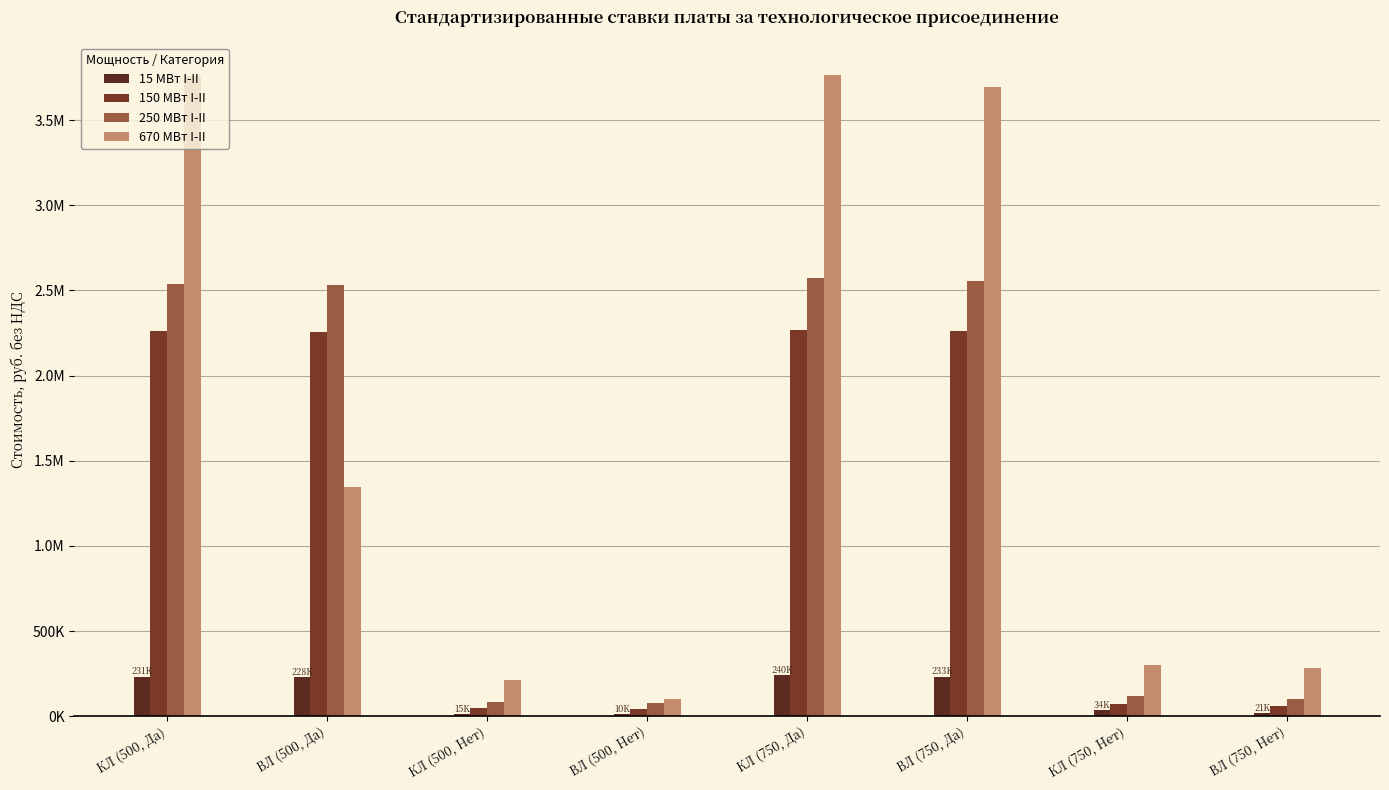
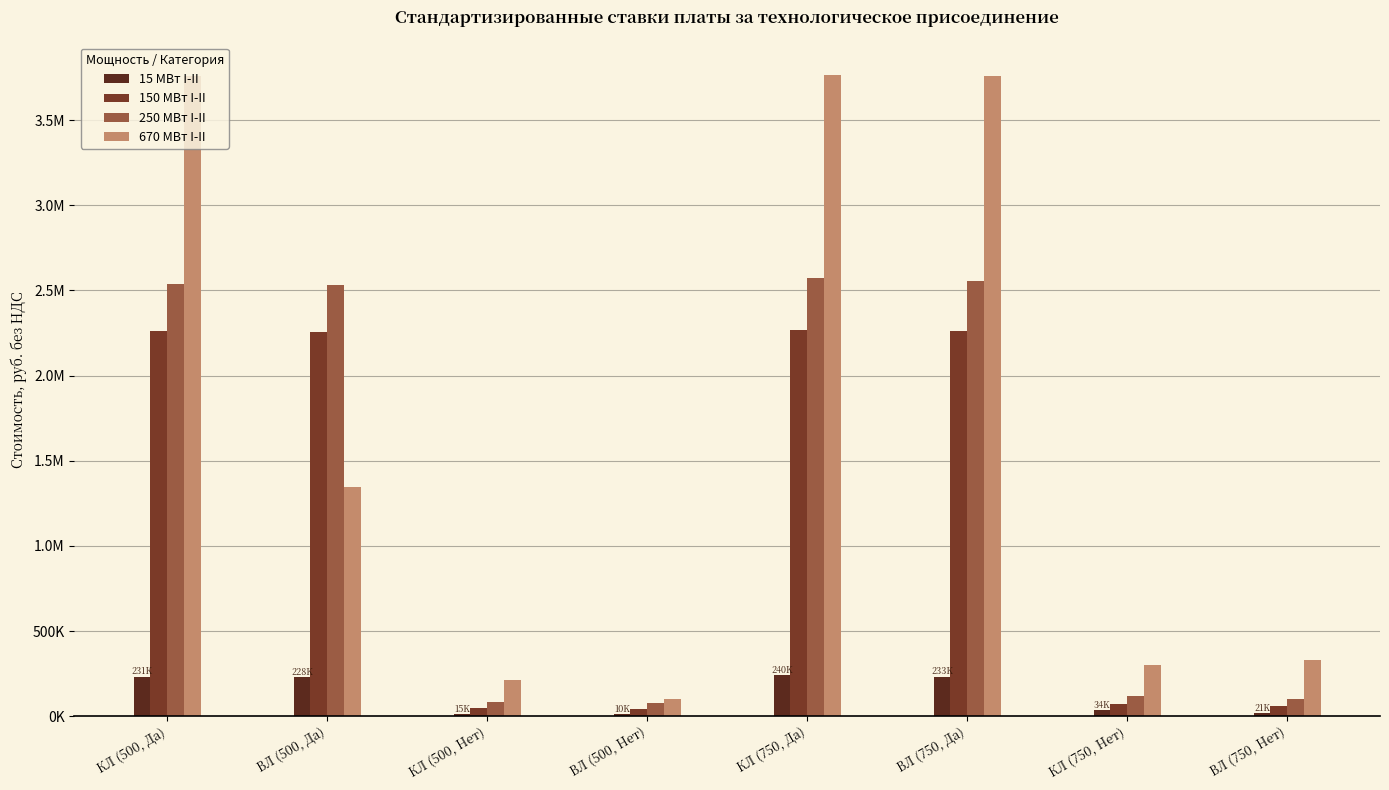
670 МВт I-II, ВЛ (750, Да): 3690000 -> 3760000
670 МВт I-II, ВЛ (750, Нет): 280000 -> 330000
